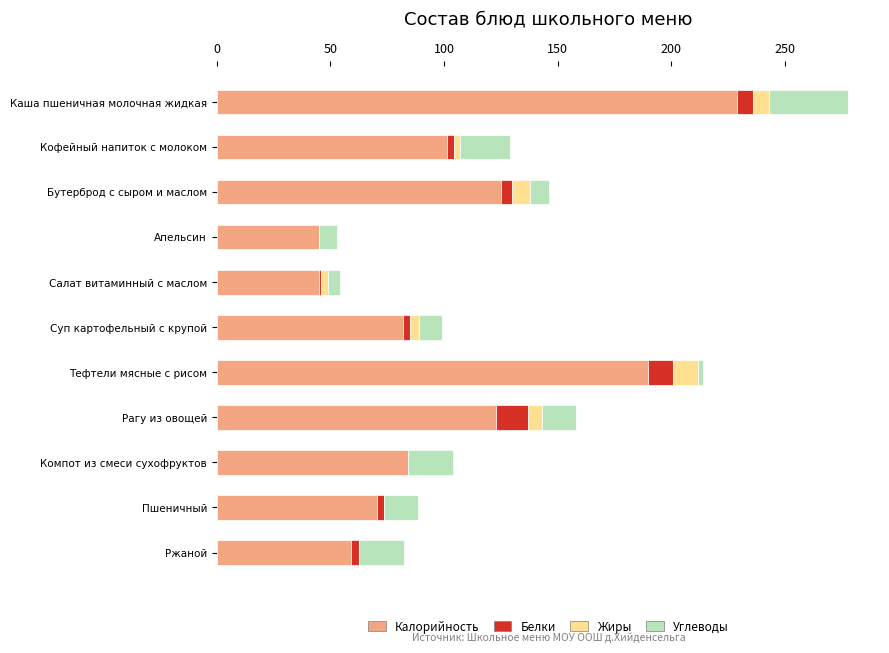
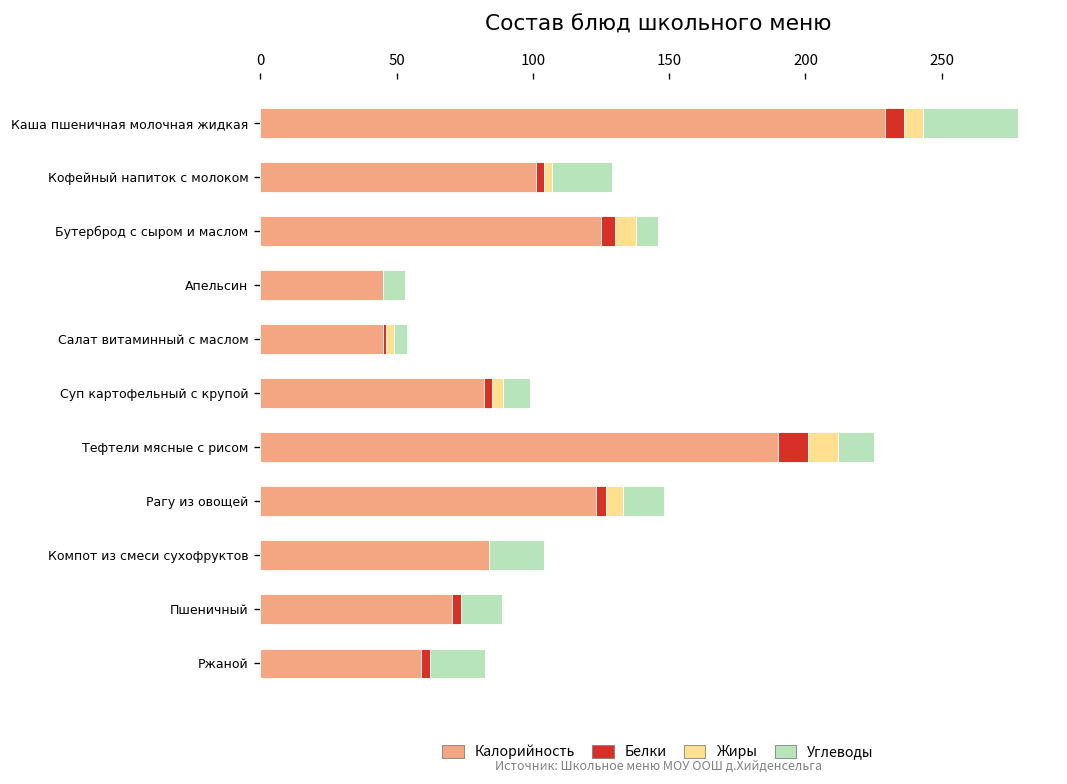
Углеводы, Тефтели мясные с рисом: 2 -> 13
Белки, Рагу из овощей: 14 -> 4
